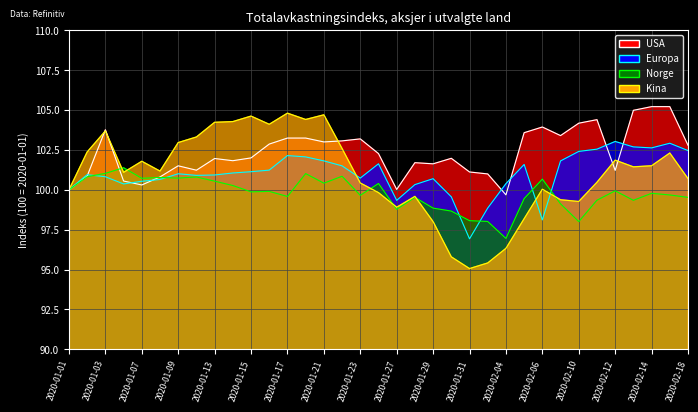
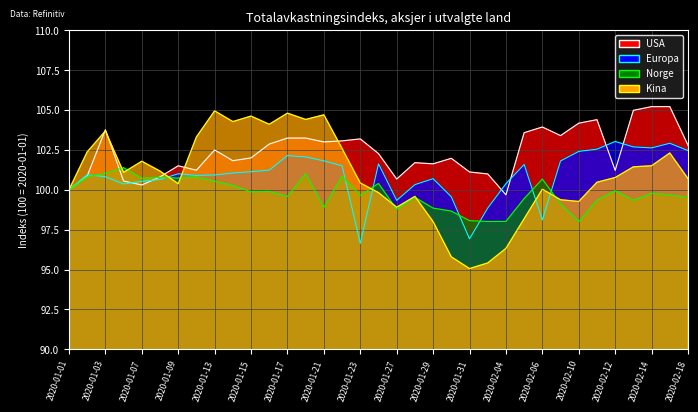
Kina, 2020-01-09: 103.0 -> 100.4
USA, 2020-01-13: 102.0 -> 102.5
Kina, 2020-01-13: 104.2 -> 104.9
Norge, 2020-01-21: 100.4 -> 98.9
Europa, 2020-01-23: 100.7 -> 96.6
USA, 2020-01-27: 100.0 -> 100.7
Norge, 2020-02-04: 97.0 -> 98.0
Kina, 2020-02-12: 101.9 -> 100.8
